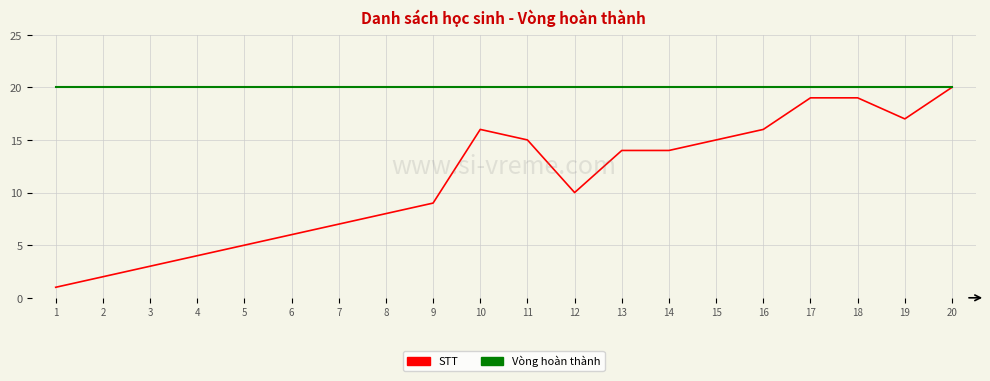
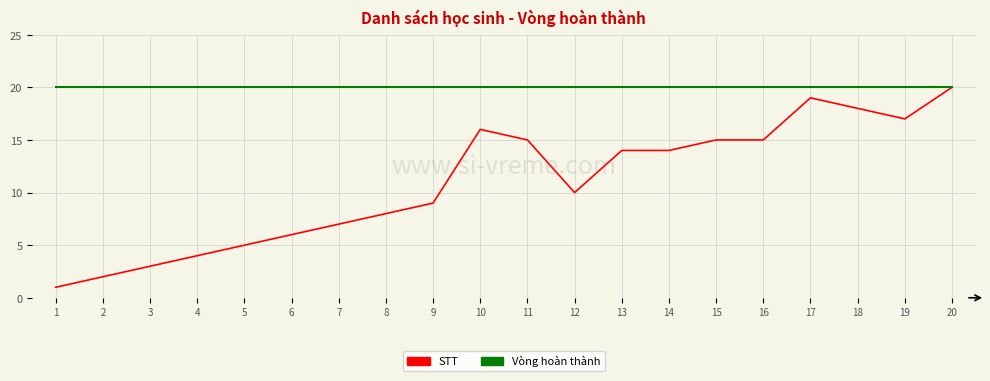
STT, 16: 16 -> 15
STT, 18: 19 -> 18
